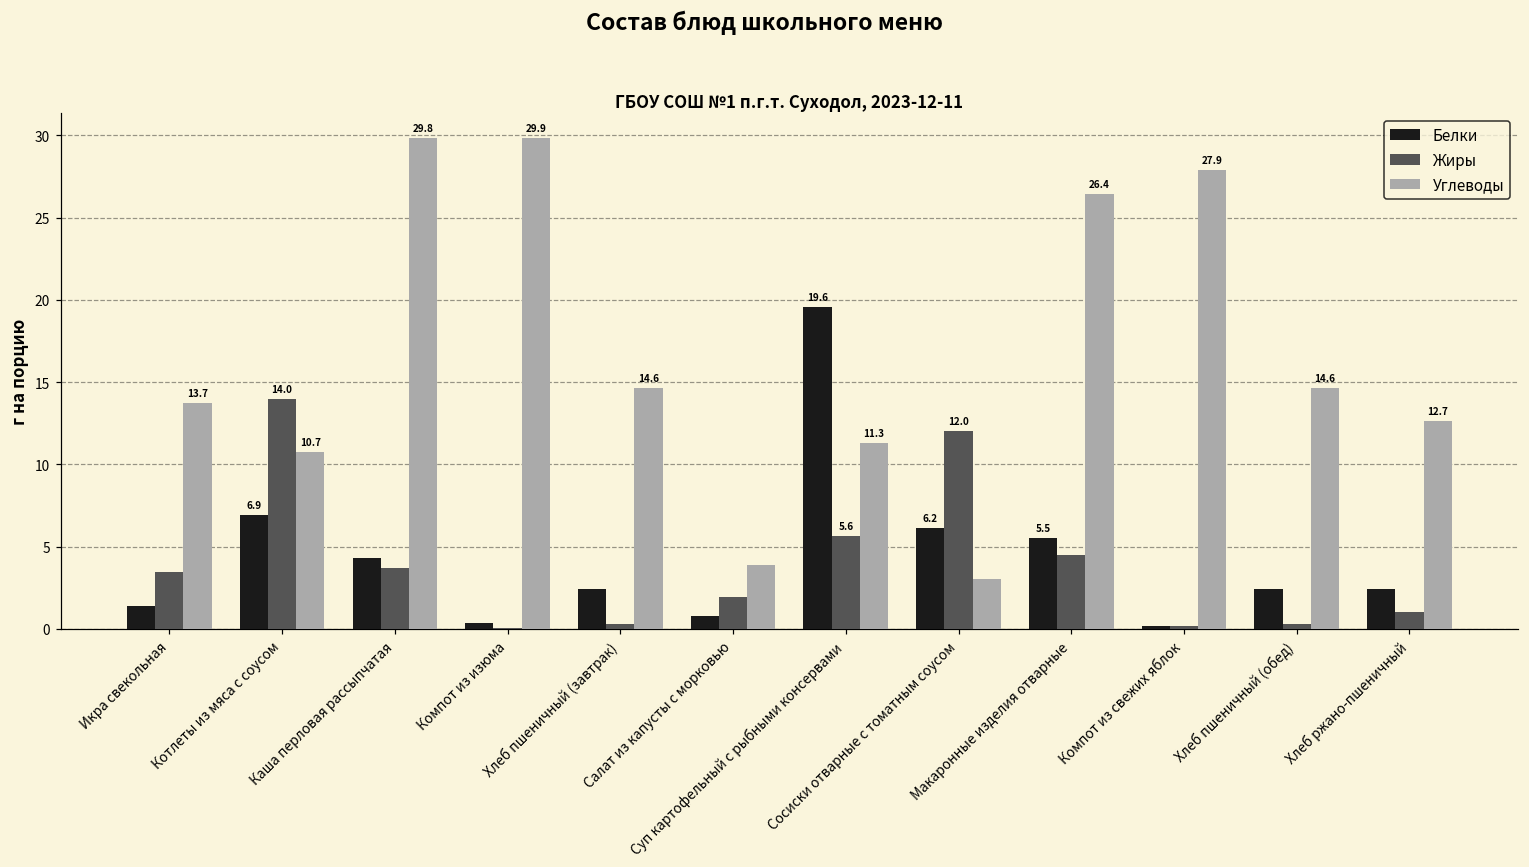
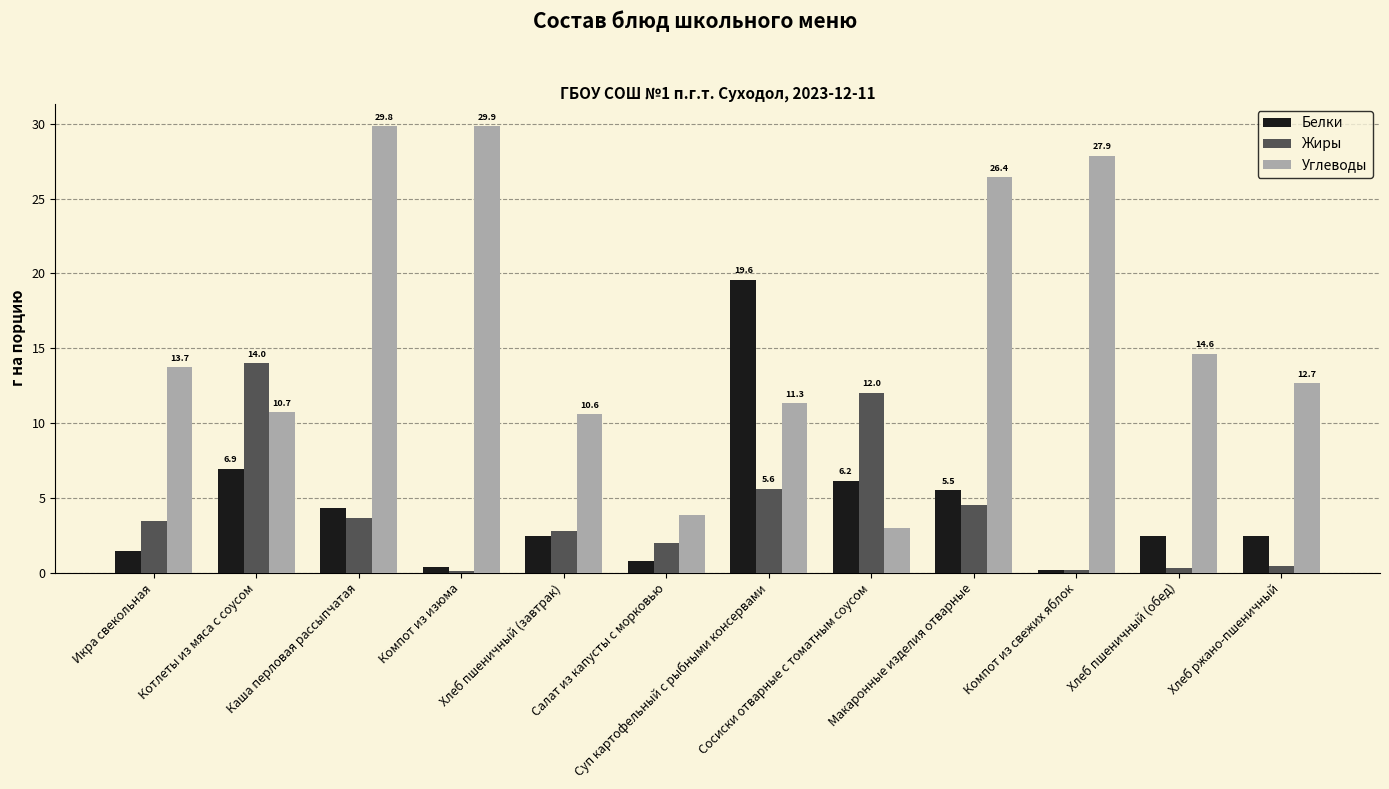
Жиры, Хлеб пшеничный (завтрак): 0.3 -> 2.8
Углеводы, Хлеб пшеничный (завтрак): 14.6 -> 10.6
Жиры, Хлеб ржано-пшеничный: 1.0 -> 0.4
